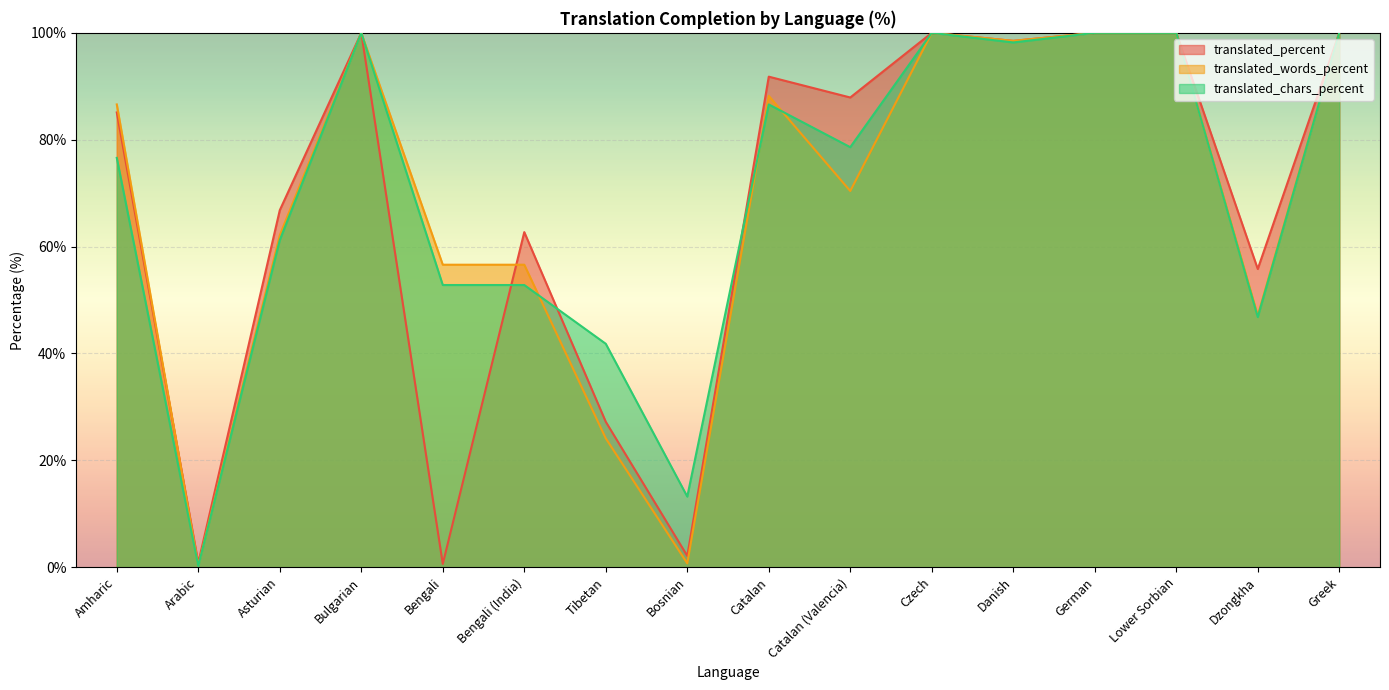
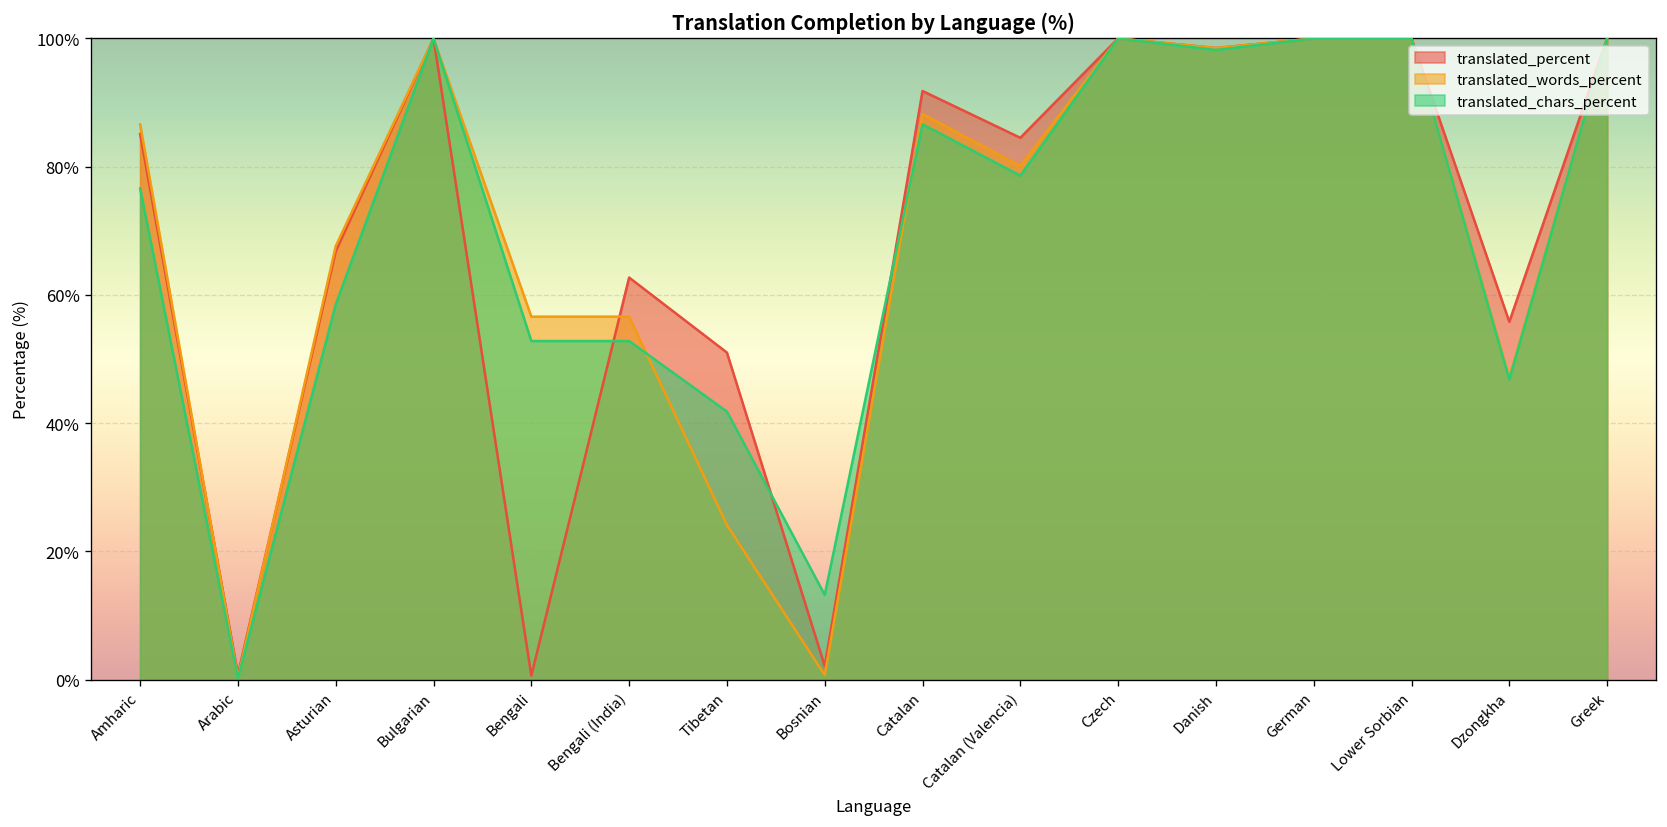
translated_words_percent, Asturian: 62% -> 68%
translated_chars_percent, Asturian: 61% -> 59%
translated_percent, Tibetan: 27% -> 51%
translated_percent, Catalan (Valencia): 88% -> 85%
translated_words_percent, Catalan (Valencia): 70% -> 80%
